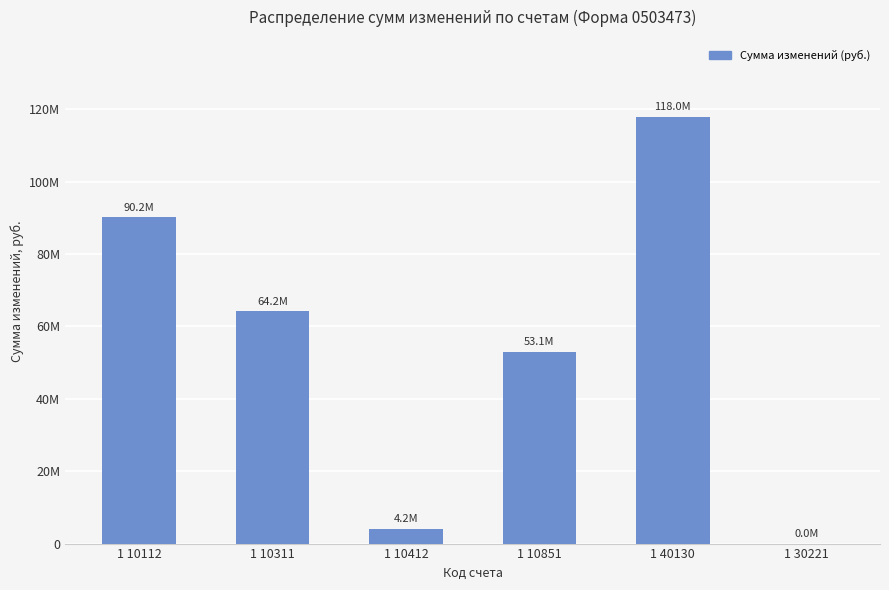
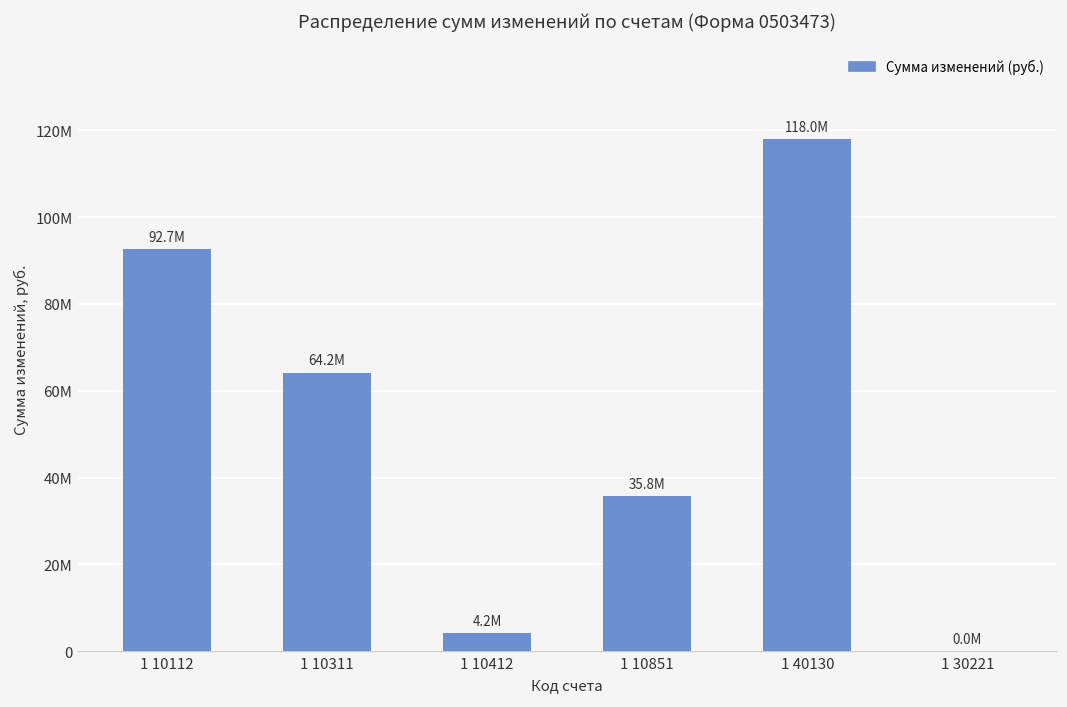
1 10112: 90.2M -> 92.7M
1 10851: 53.1M -> 35.8M
